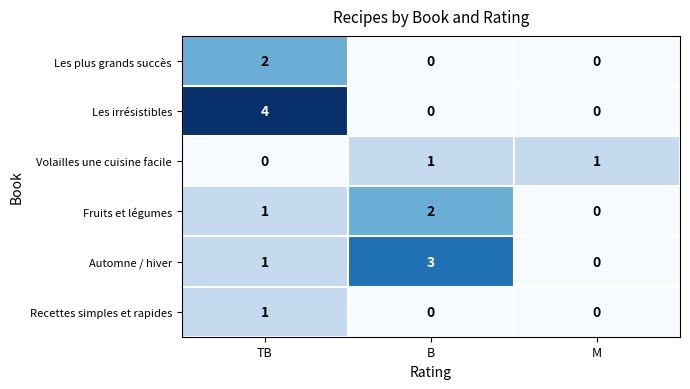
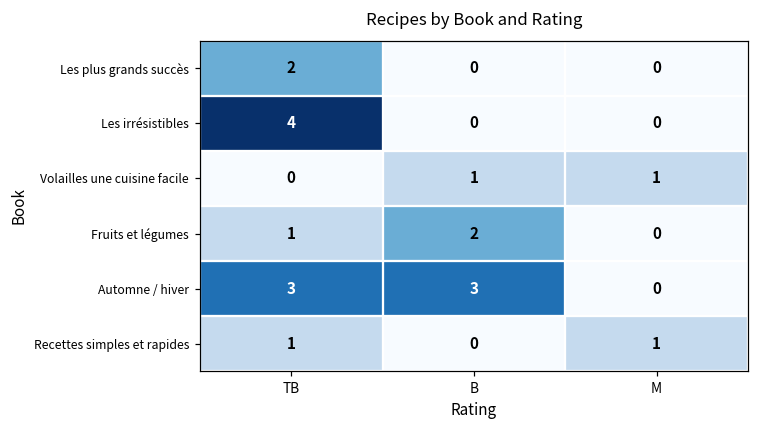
Automne / hiver, TB: 1 -> 3
Recettes simples et rapides, M: 0 -> 1
